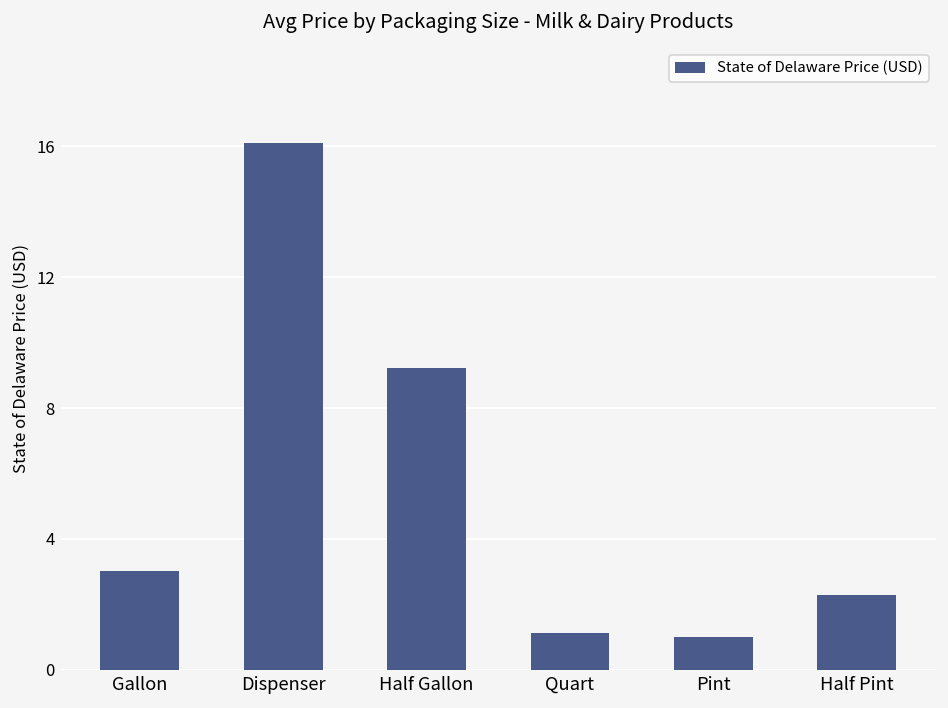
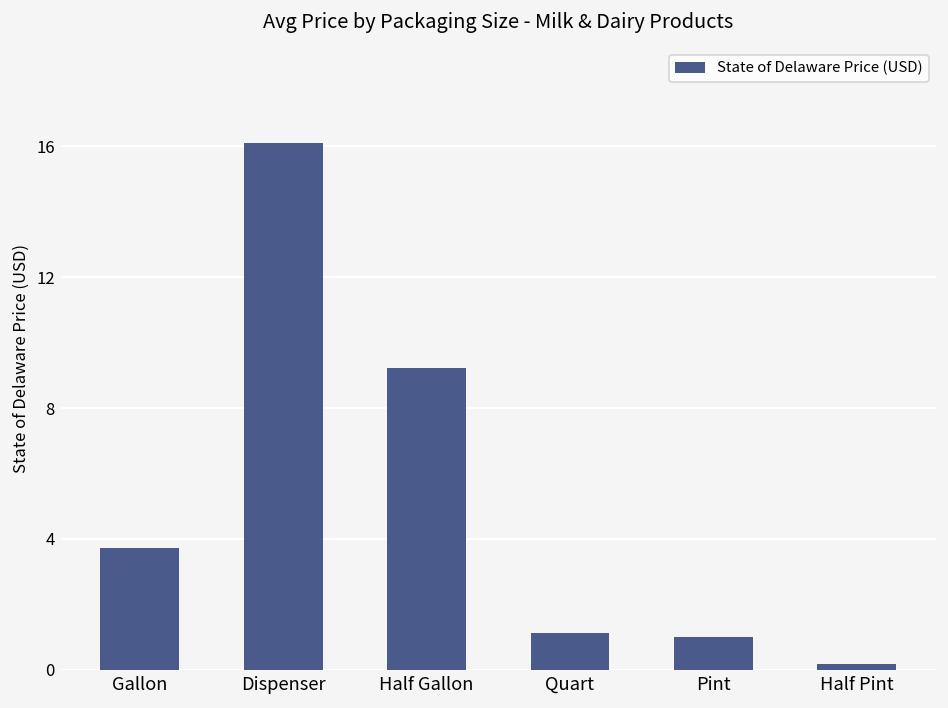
Gallon: 3.0 -> 3.7
Half Pint: 2.3 -> 0.2
